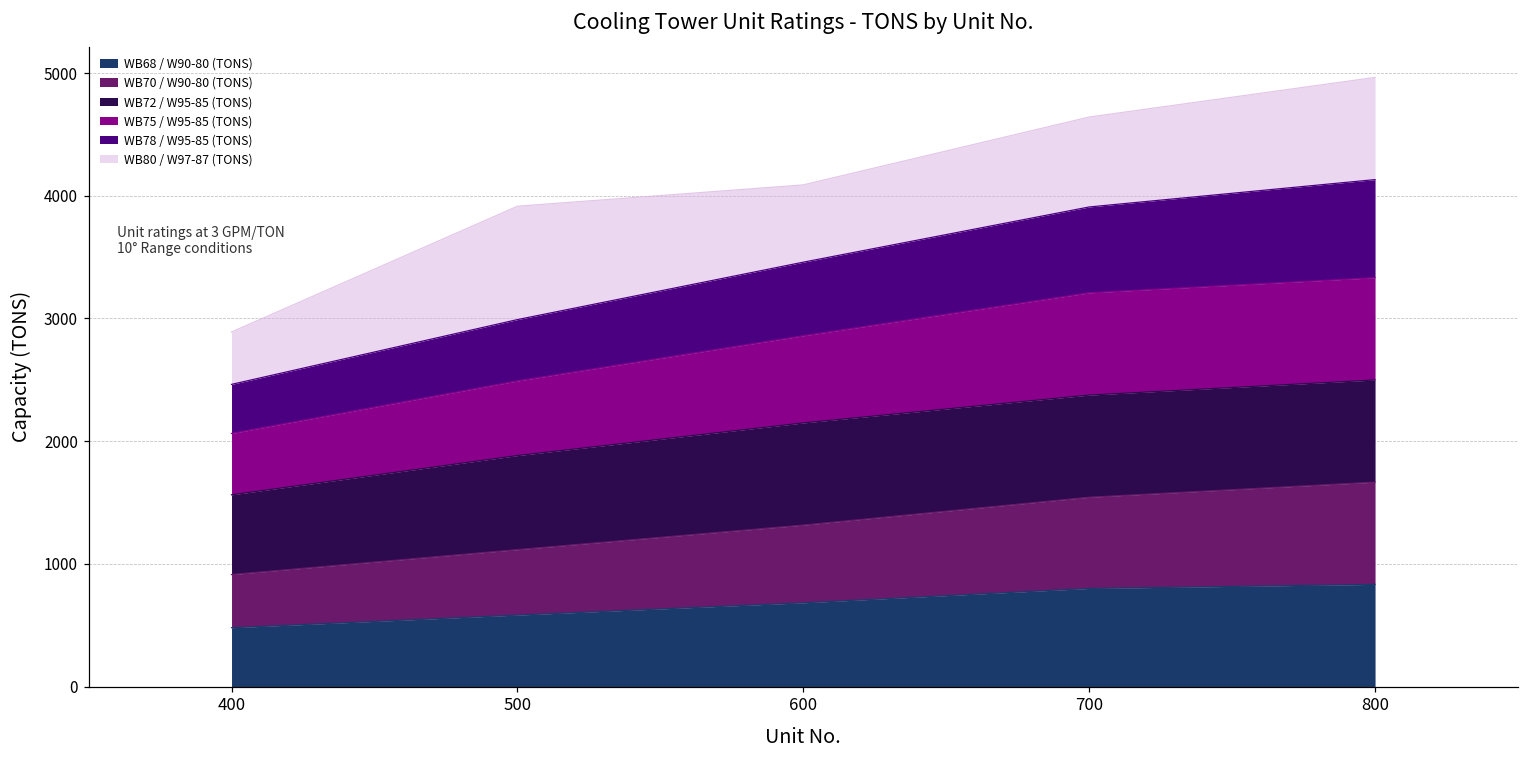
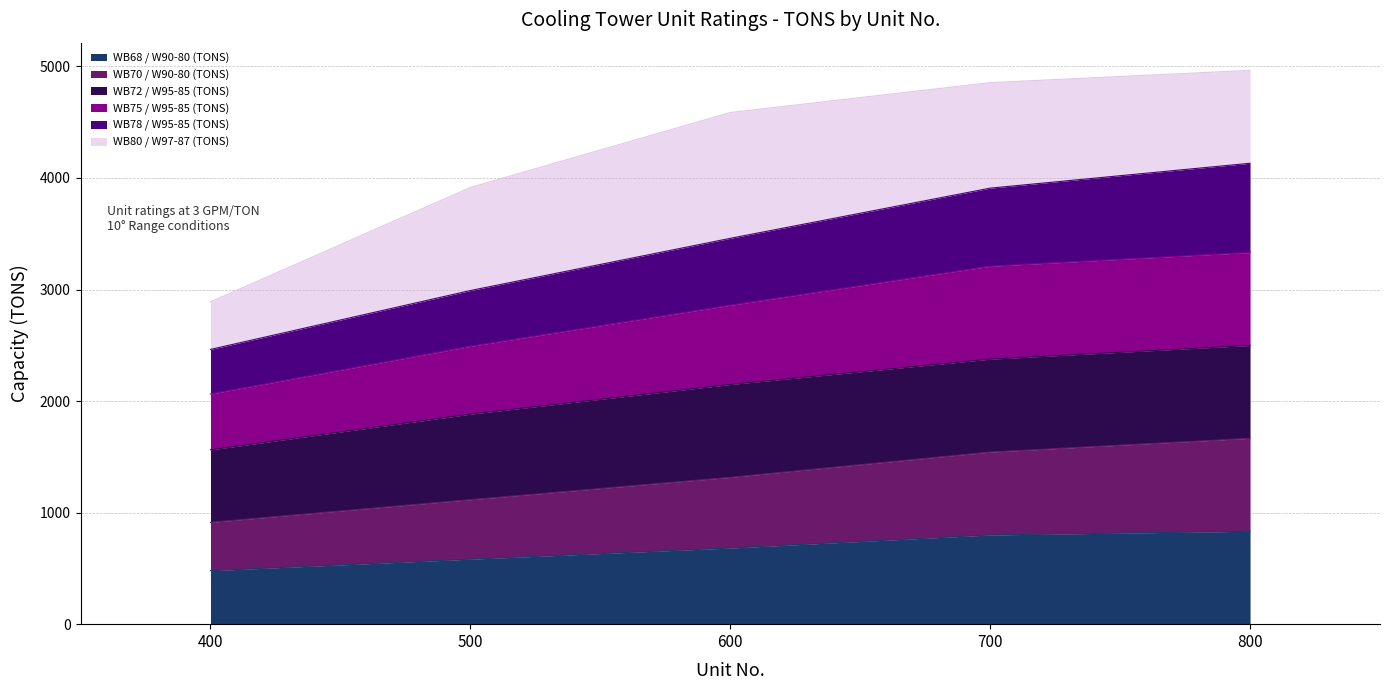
WB80 / W97-87 (TONS), 600: 630 -> 1130
WB80 / W97-87 (TONS), 700: 730 -> 950
